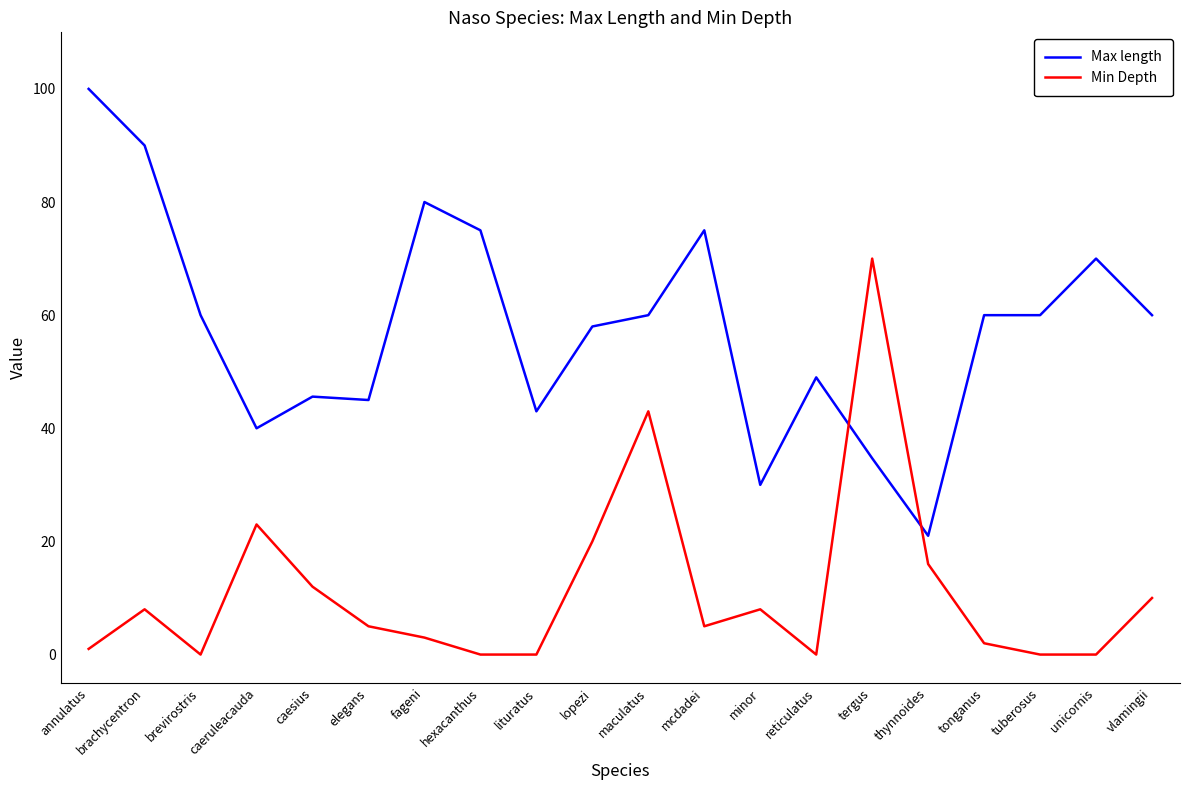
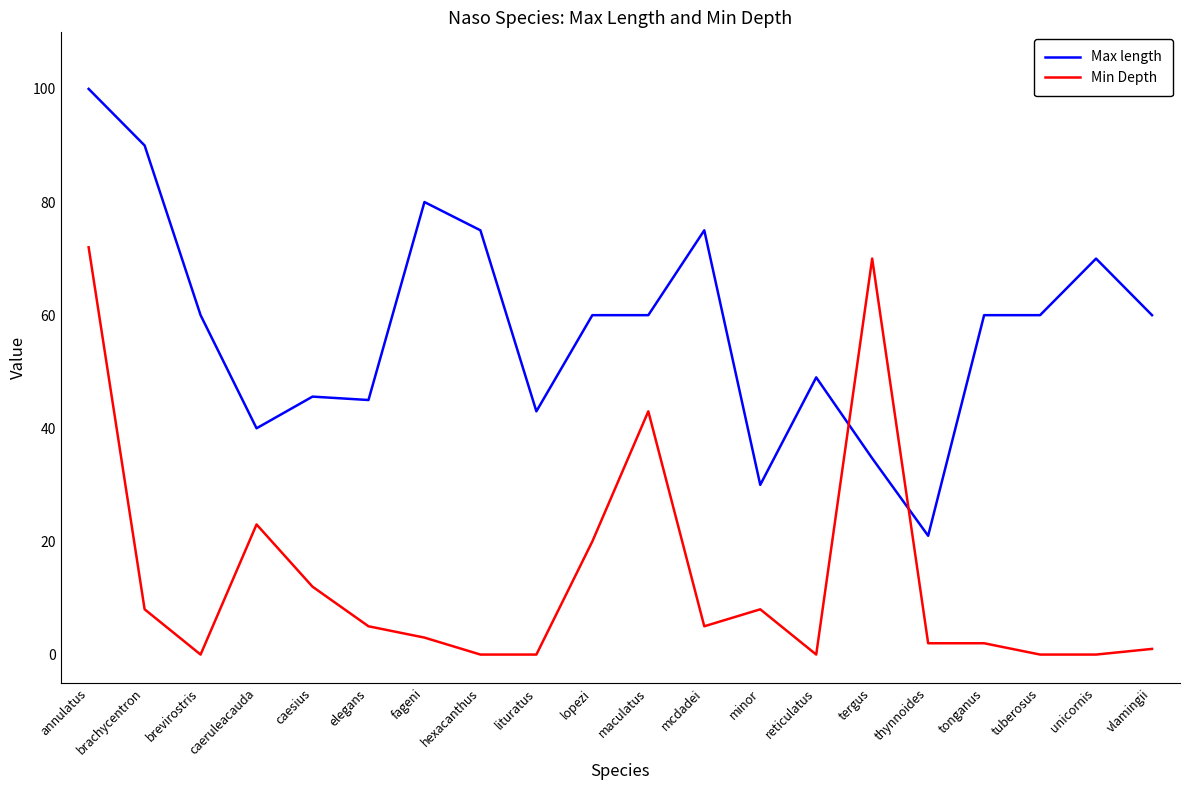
Min Depth, annulatus: 1 -> 72
Max length, lopezi: 58 -> 60
Min Depth, thynnoides: 16 -> 2
Min Depth, vlamingii: 10 -> 1
